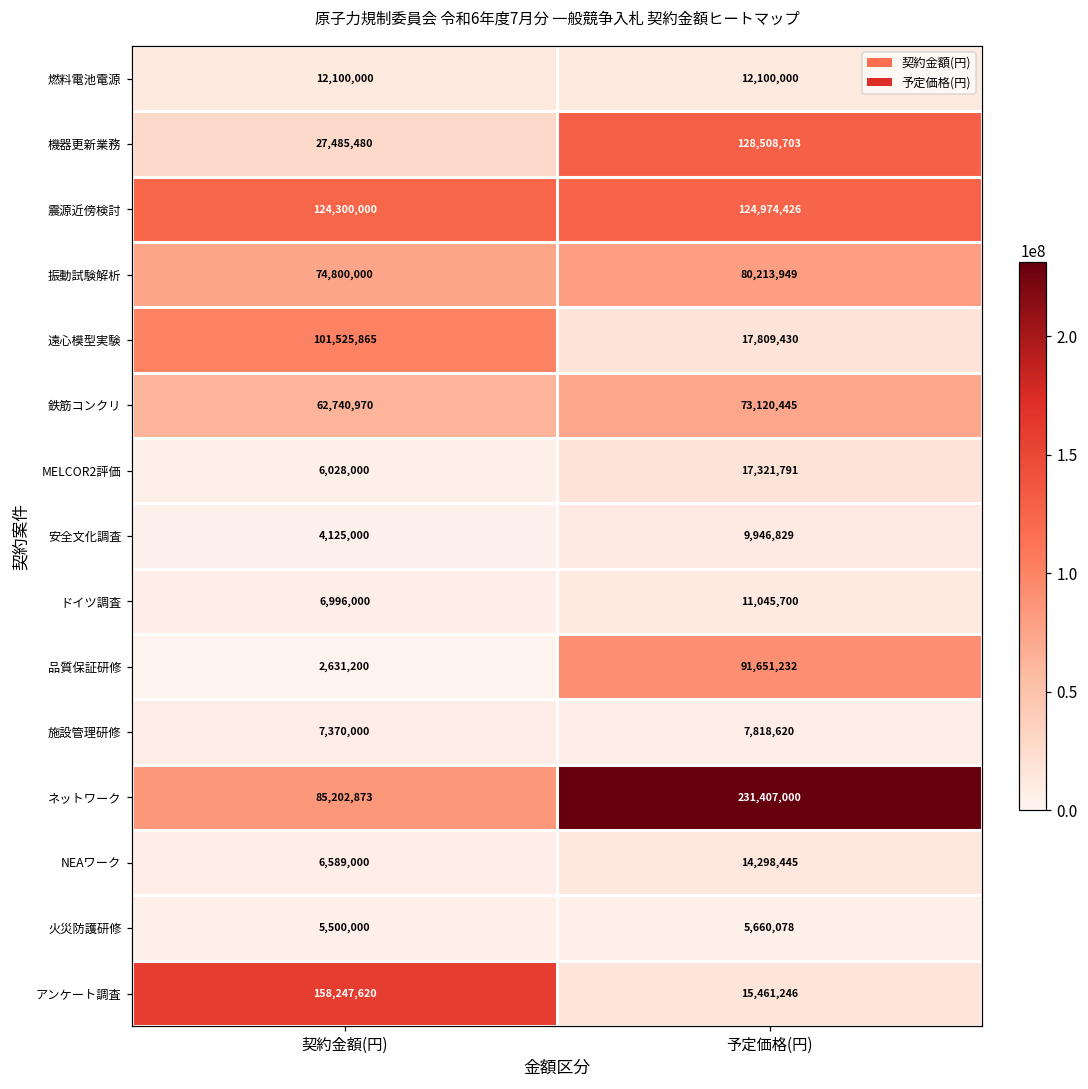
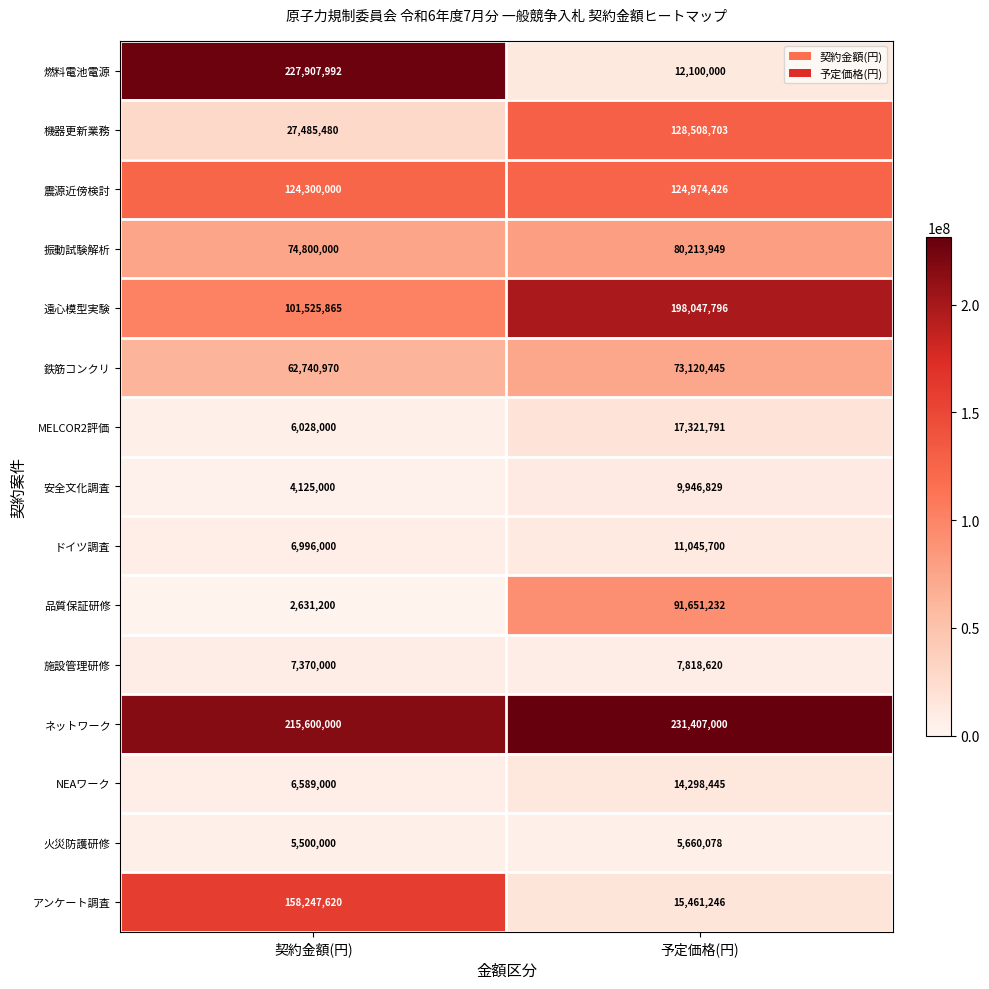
燃料電池電源, 契約金額(円): 12,100,000 -> 227,907,992
遠心模型実験, 予定価格(円): 17,809,430 -> 198,047,796
ネットワーク, 契約金額(円): 85,202,873 -> 215,600,000
